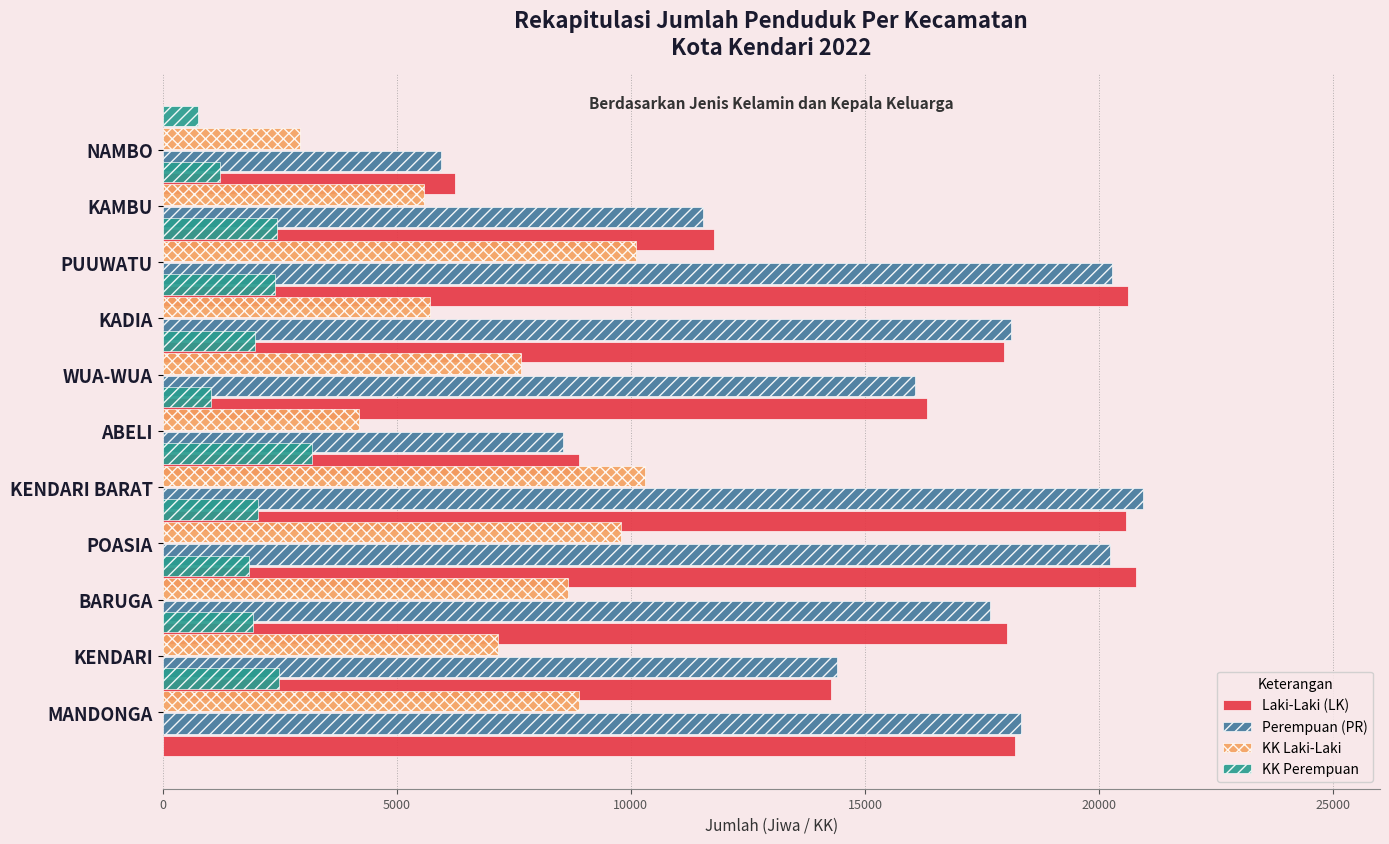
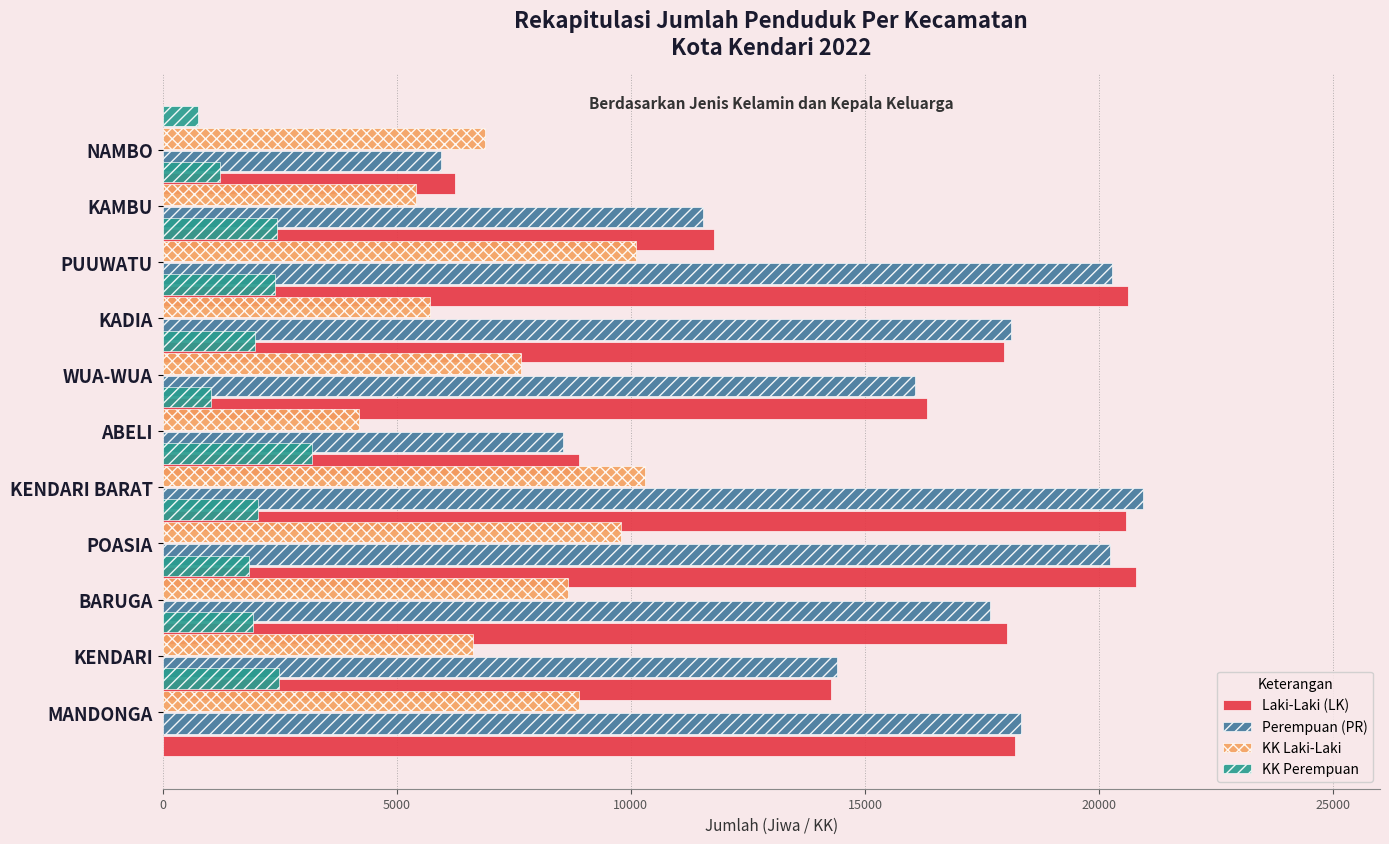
KK Laki-Laki, NAMBO: 2900 -> 6900
KK Laki-Laki, KAMBU: 5600 -> 5400
KK Laki-Laki, KENDARI: 7200 -> 6600
